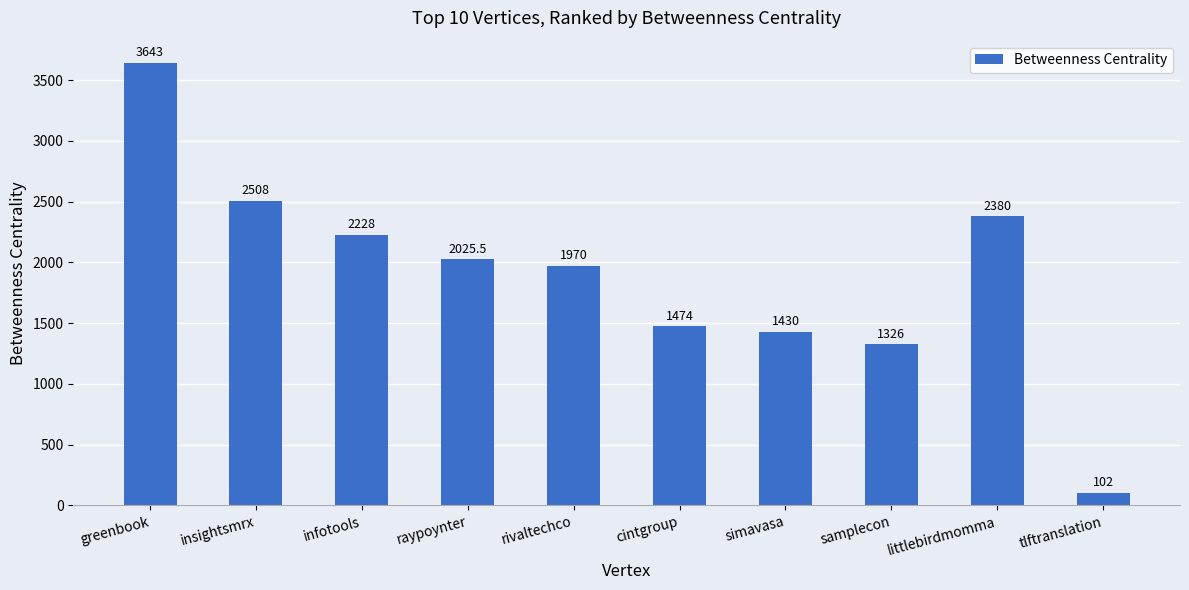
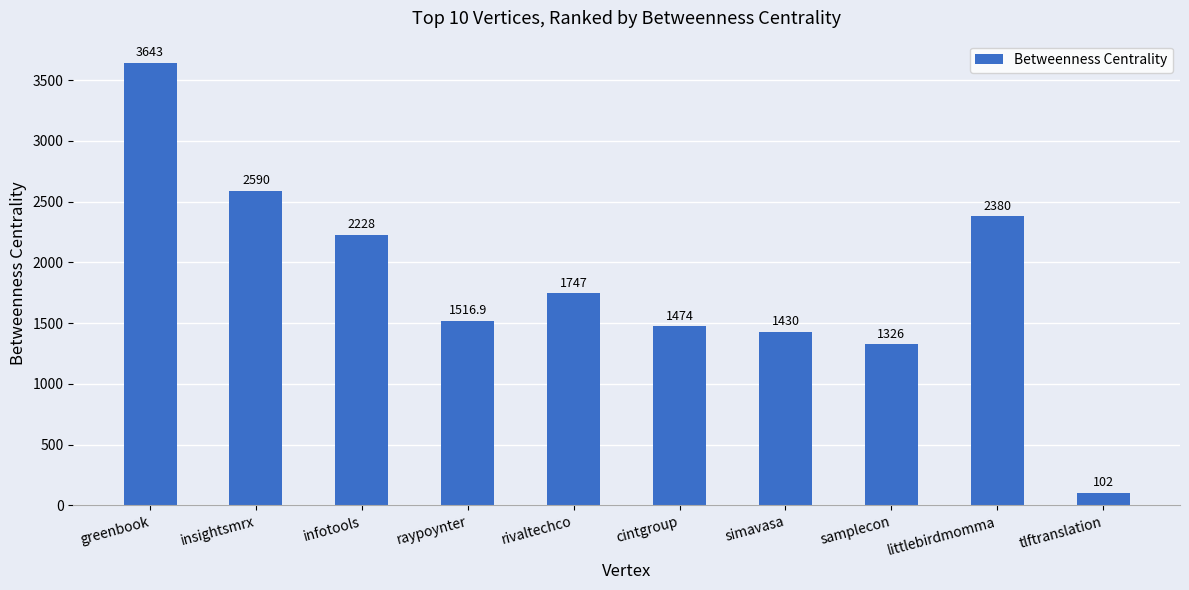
insightsmrx: 2508 -> 2590
raypoynter: 2025.5 -> 1516.9
rivaltechco: 1970 -> 1747
